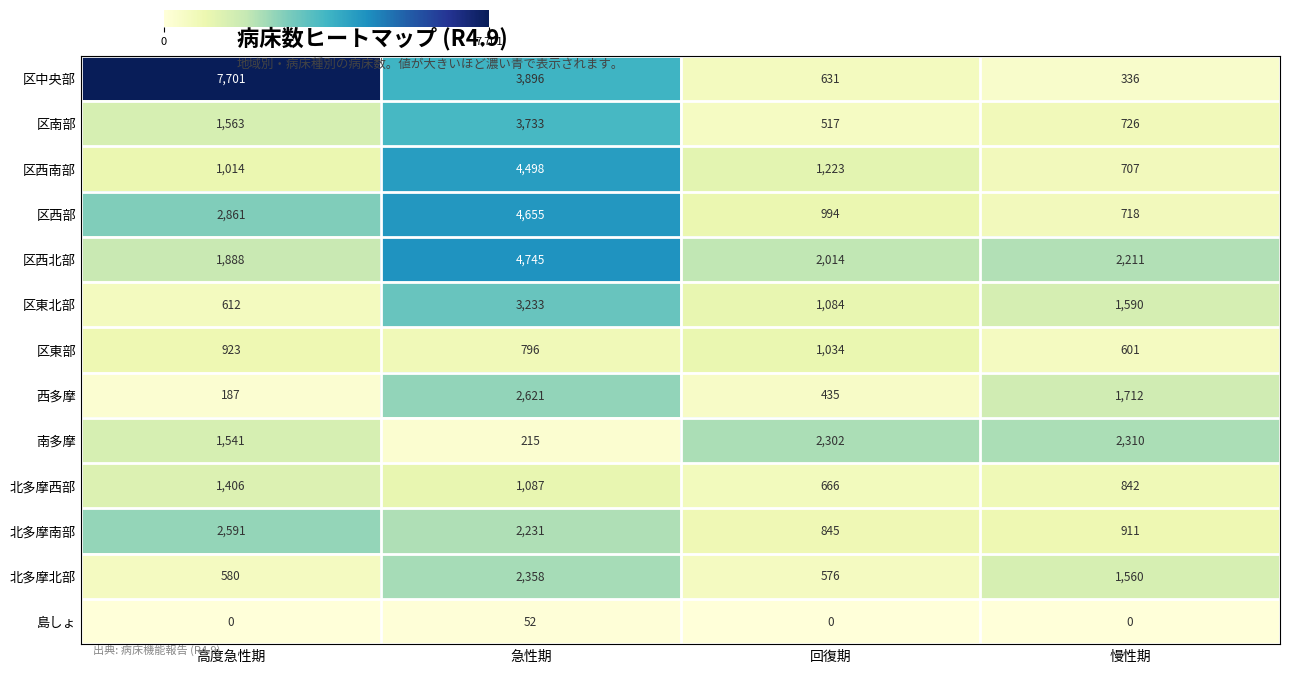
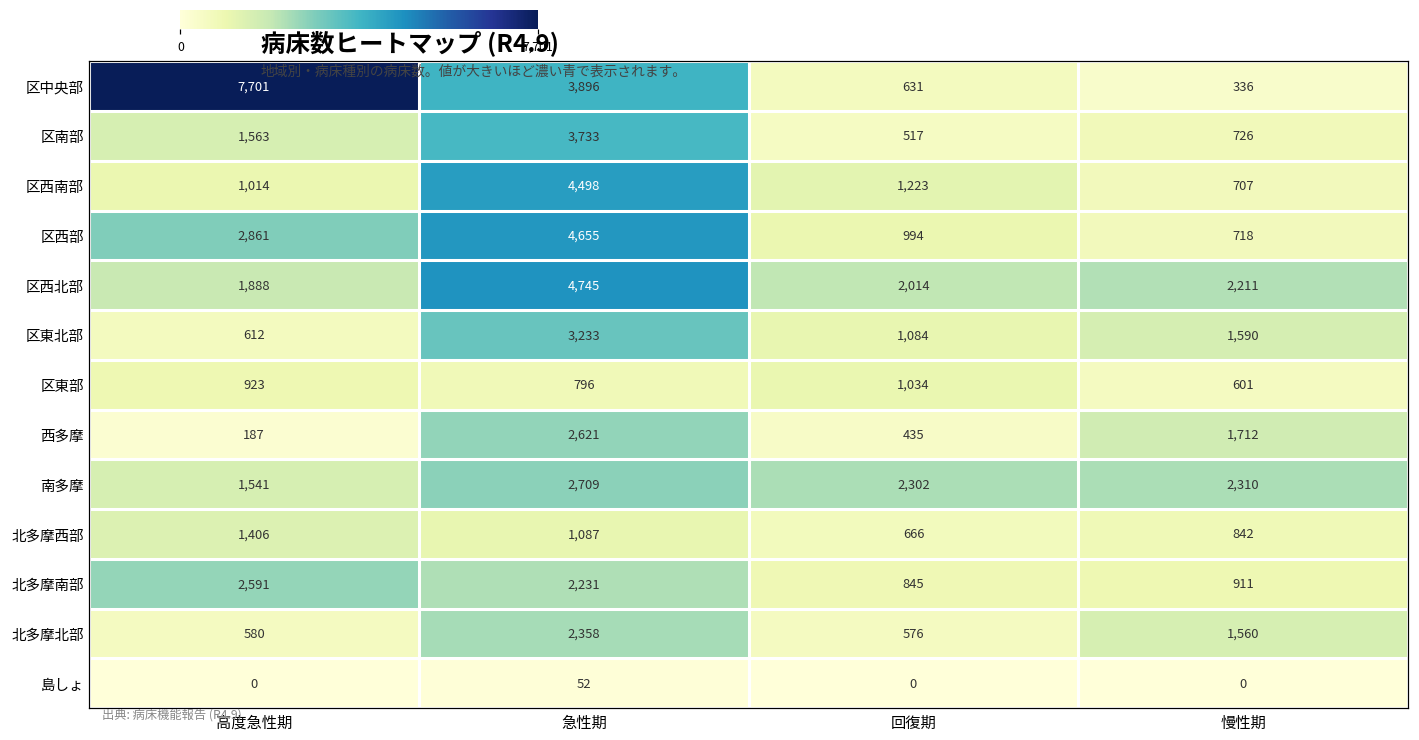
南多摩, 急性期: 215 -> 2,709
